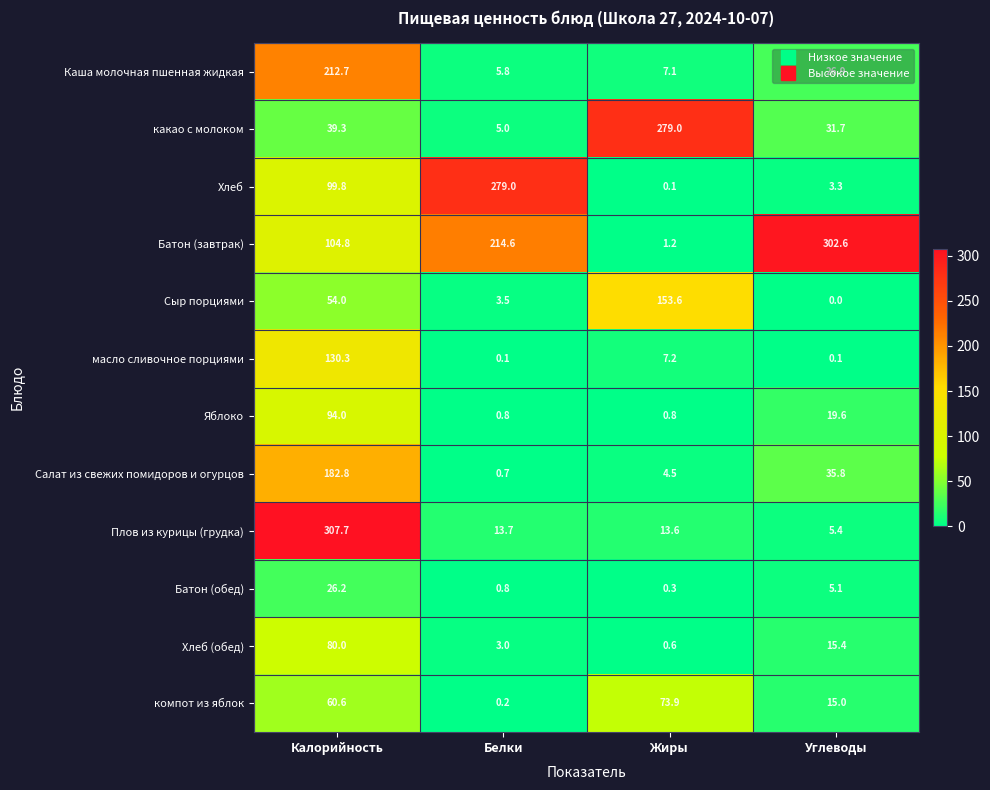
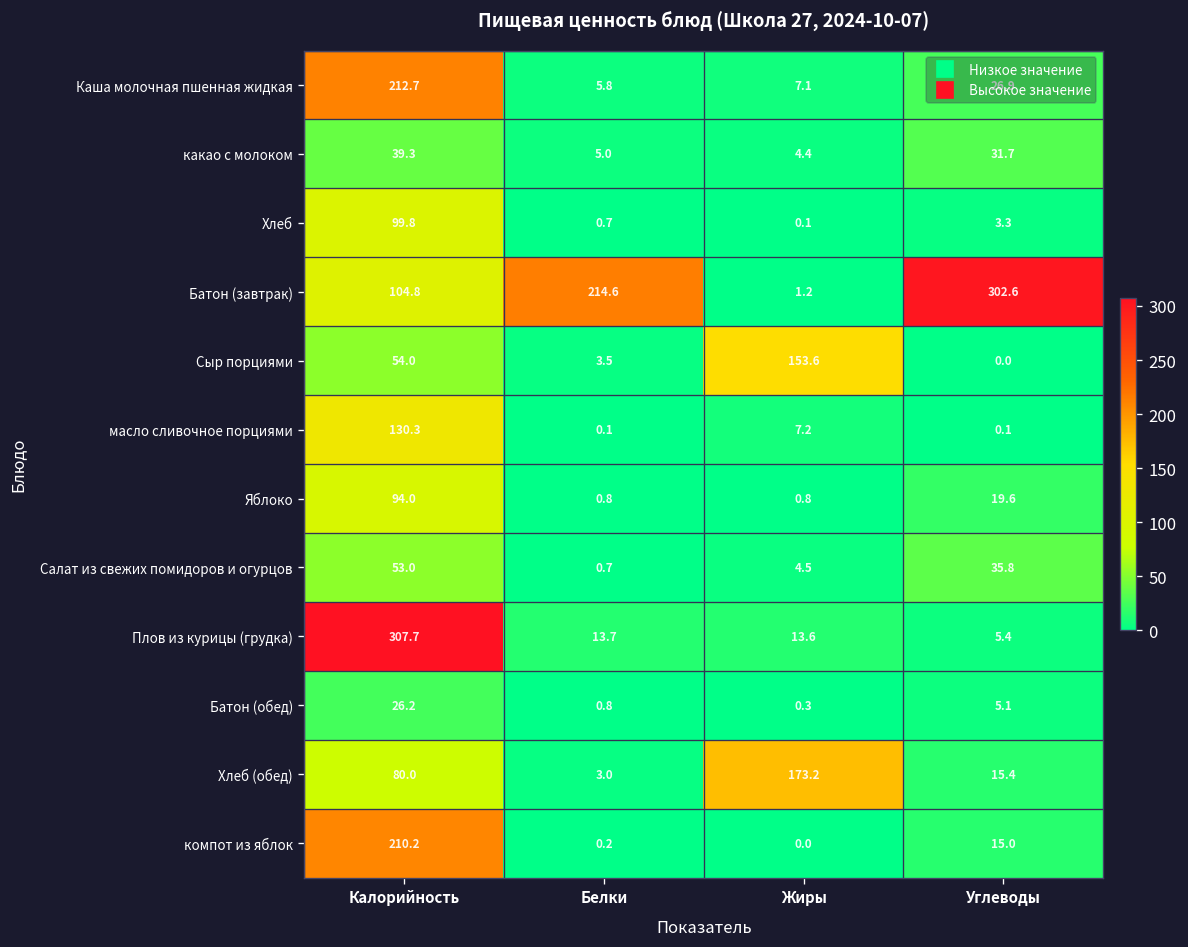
какао с молоком, Жиры: 279.0 -> 4.4
Хлеб, Белки: 279.0 -> 0.7
Салат из свежих помидоров и огурцов, Калорийность: 182.8 -> 53.0
Хлеб (обед), Жиры: 0.6 -> 173.2
компот из яблок, Калорийность: 60.6 -> 210.2
компот из яблок, Жиры: 73.9 -> 0.0
